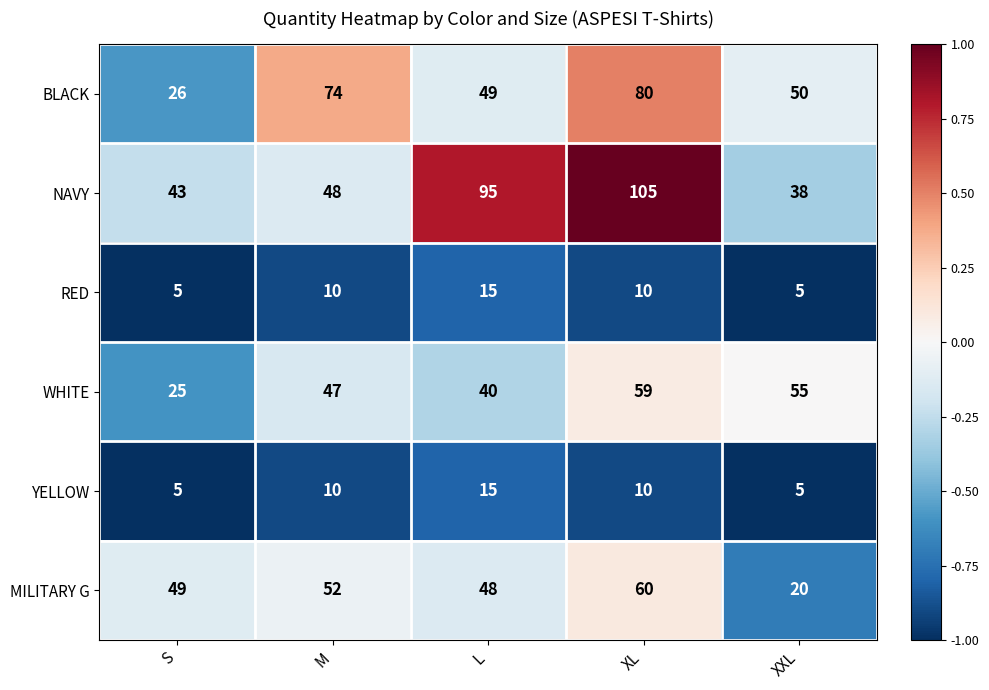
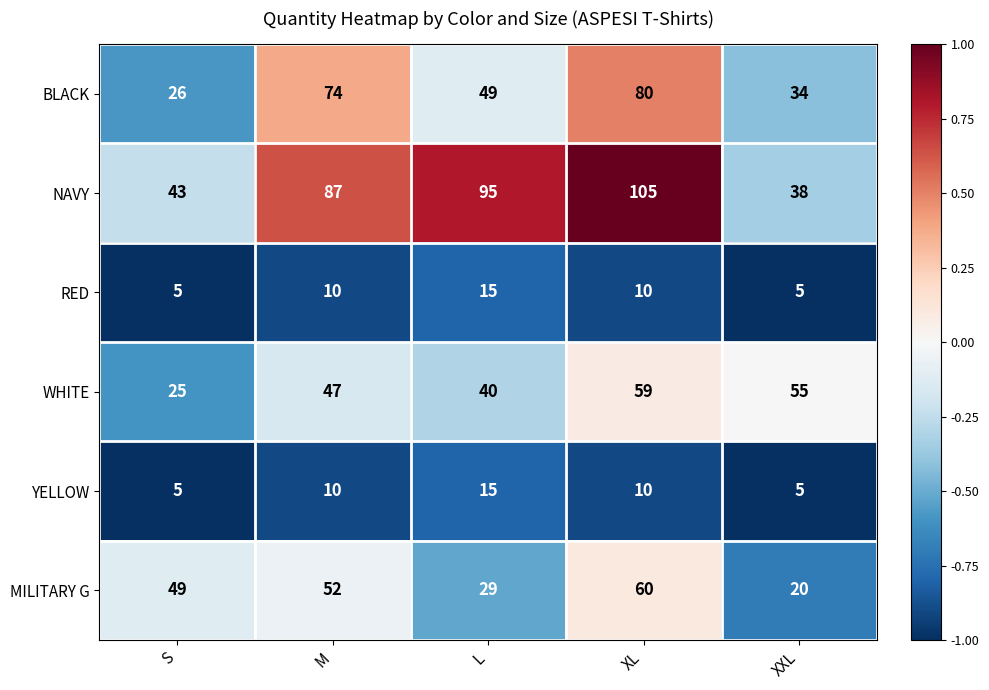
BLACK, XXL: 50 -> 34
NAVY, M: 48 -> 87
MILITARY G, L: 48 -> 29
